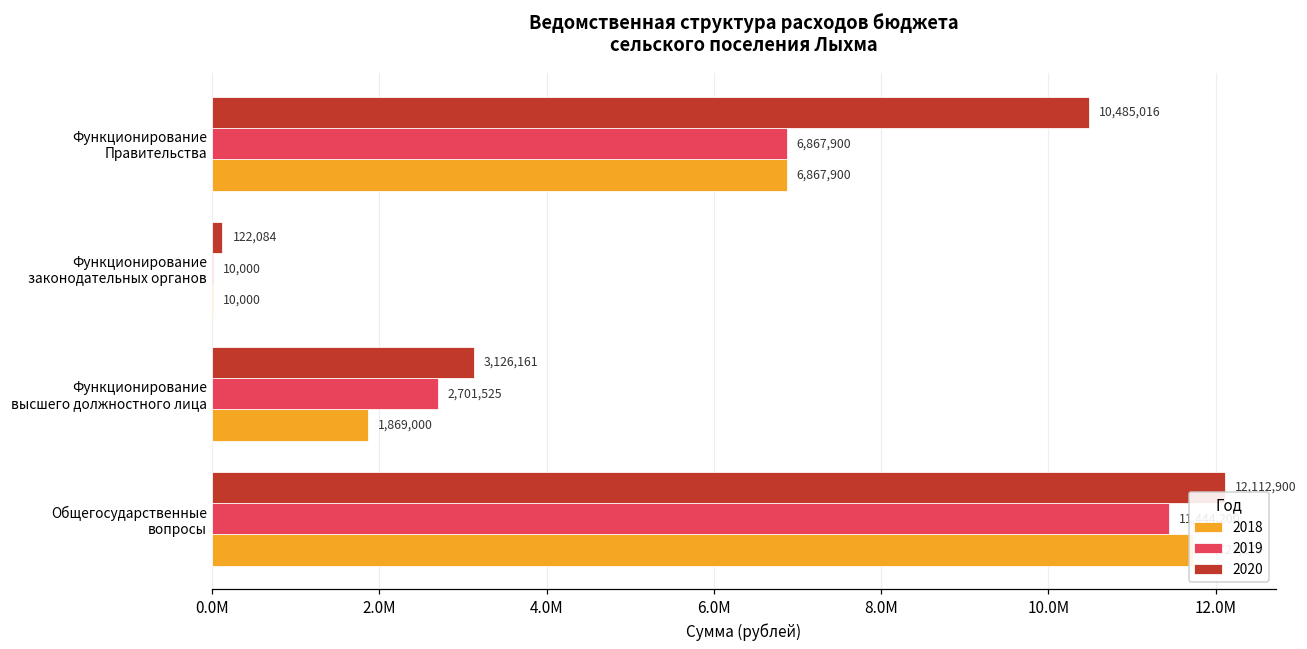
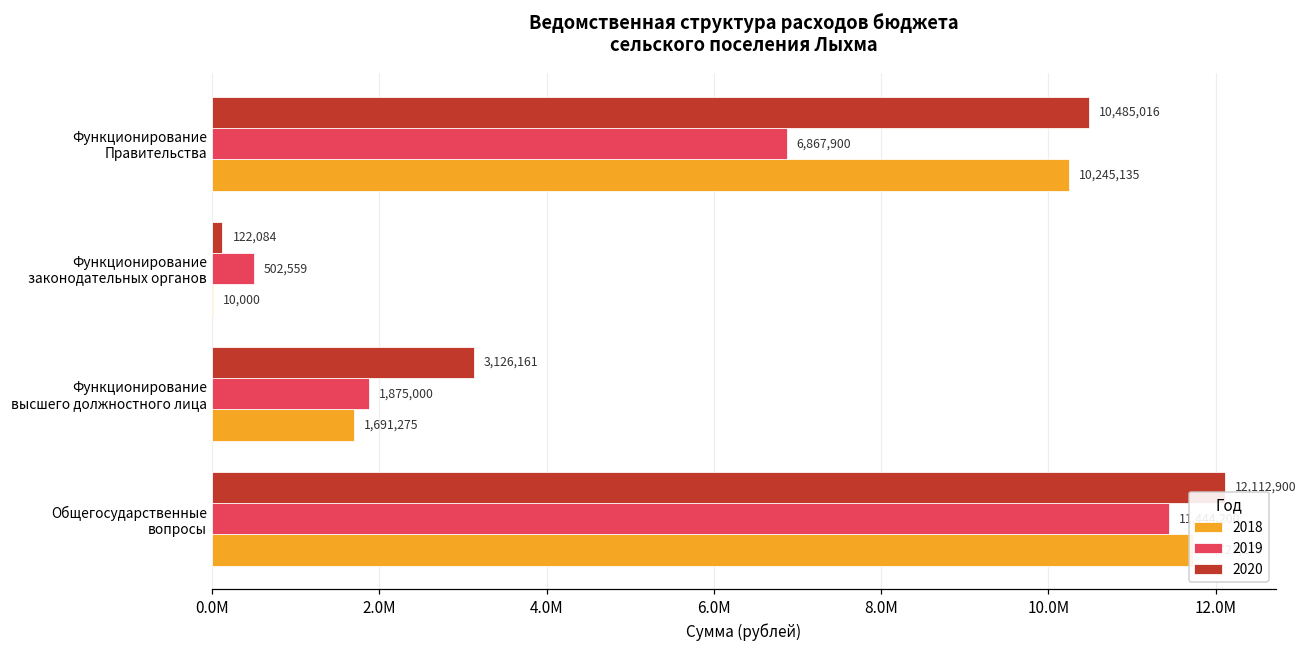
2018, Функционирование Правительства: 6,867,900 -> 10,245,135
2019, Функционирование законодательных органов: 10,000 -> 502,559
2019, Функционирование высшего должностного лица: 2,701,525 -> 1,875,000
2018, Функционирование высшего должностного лица: 1,869,000 -> 1,691,275
